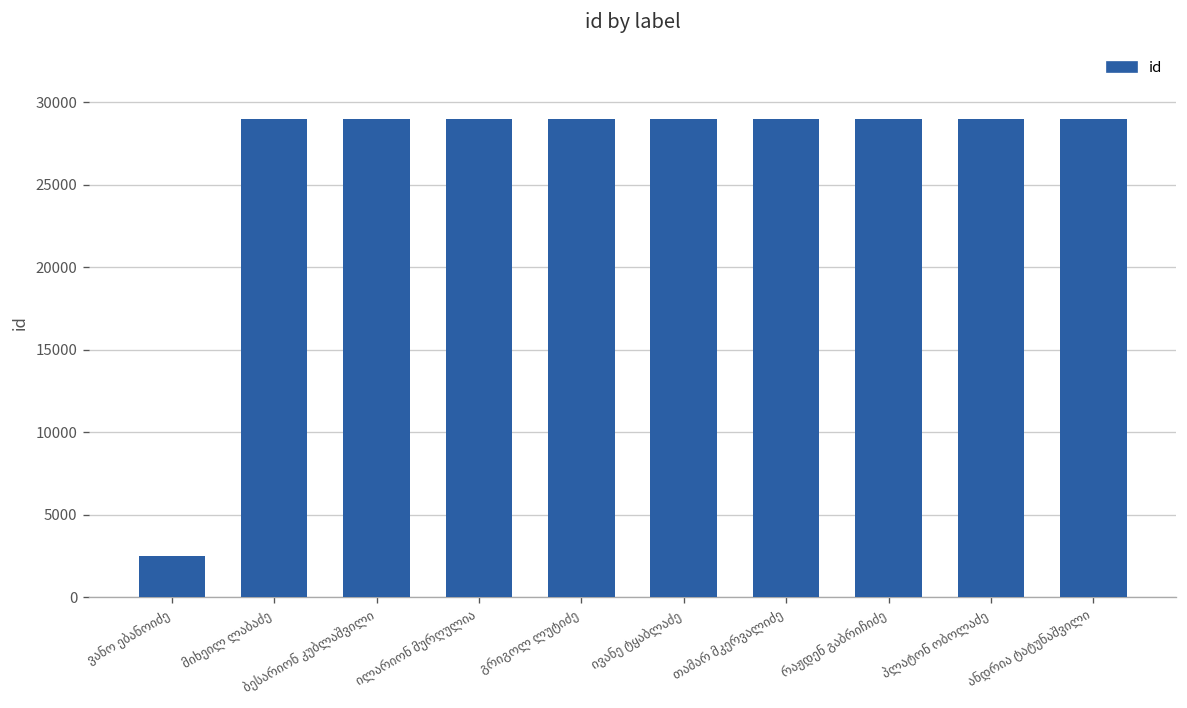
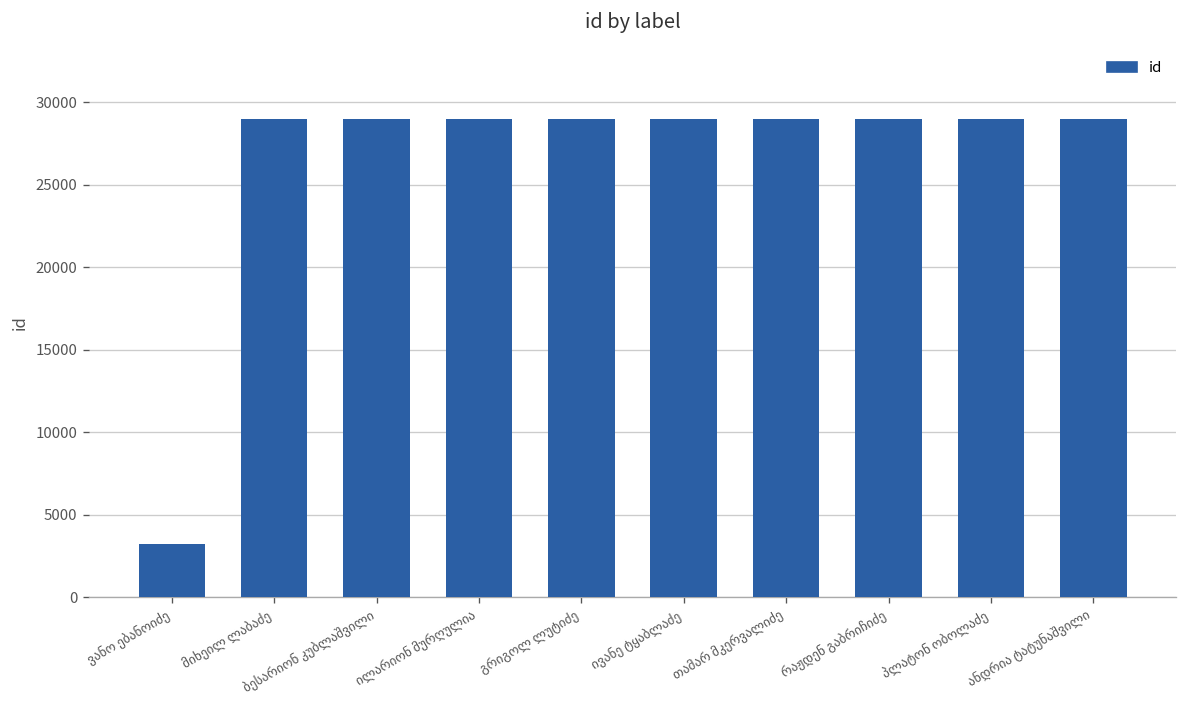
ვანო ებანოიძე: 2500 -> 3200
